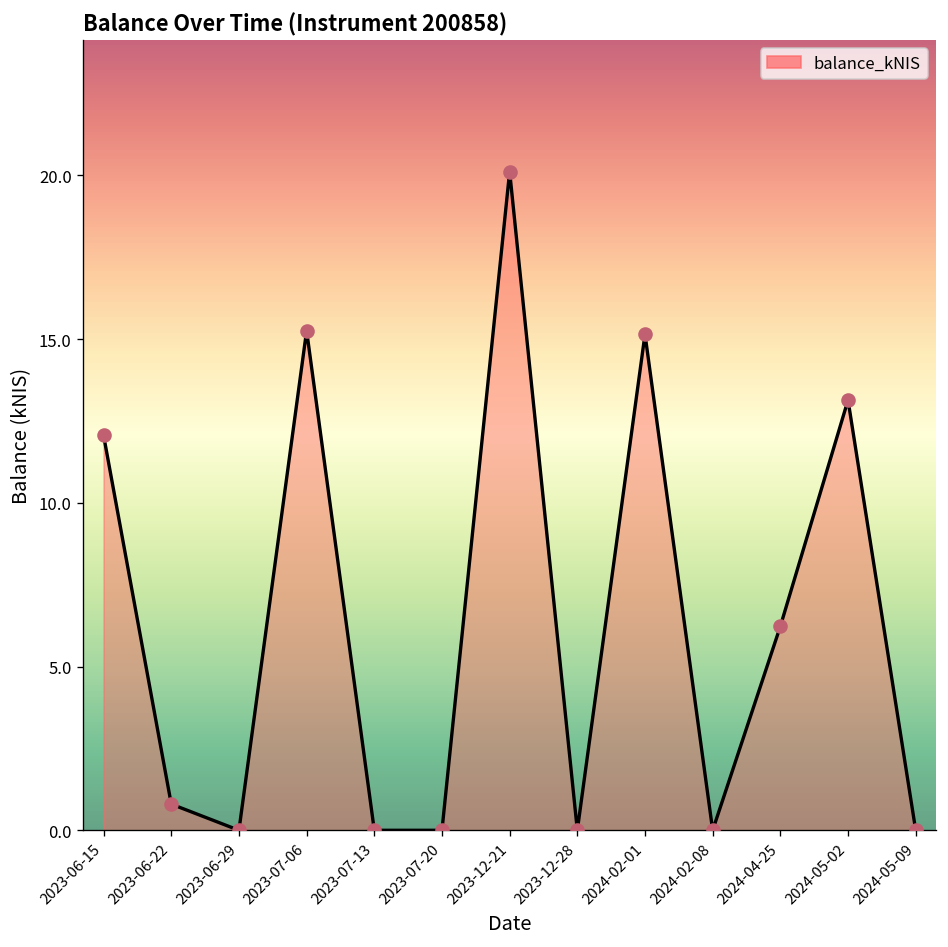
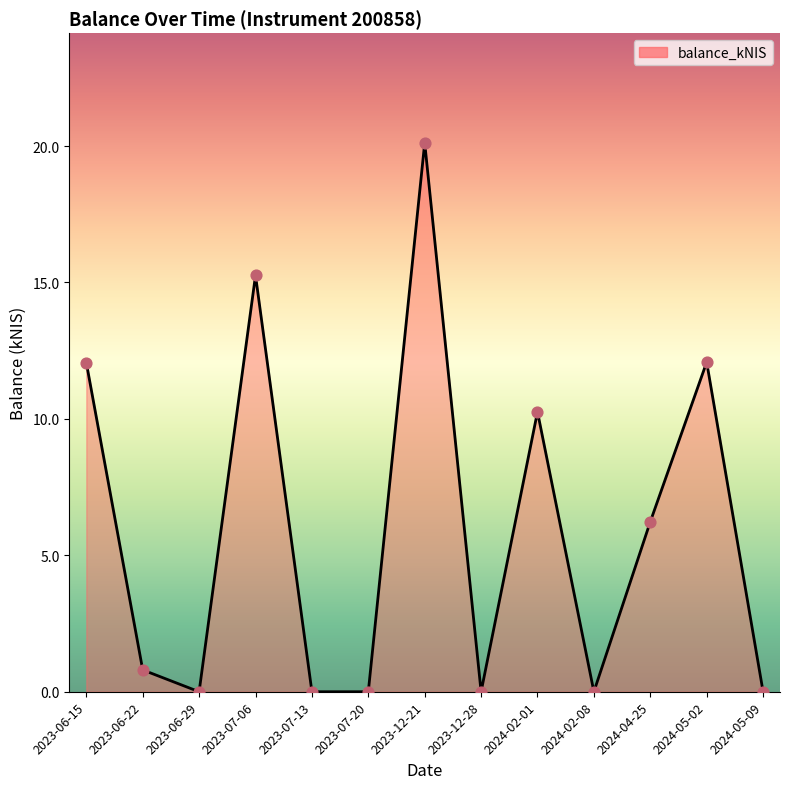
2024-02-01: 15.2 -> 10.3
2024-05-02: 13.1 -> 12.1
